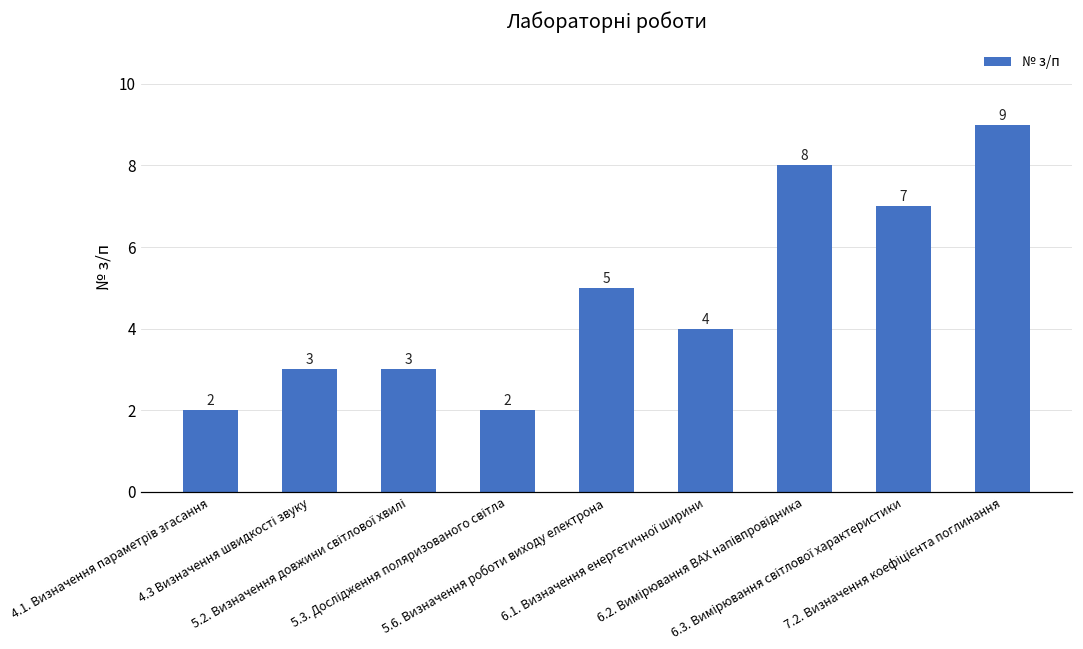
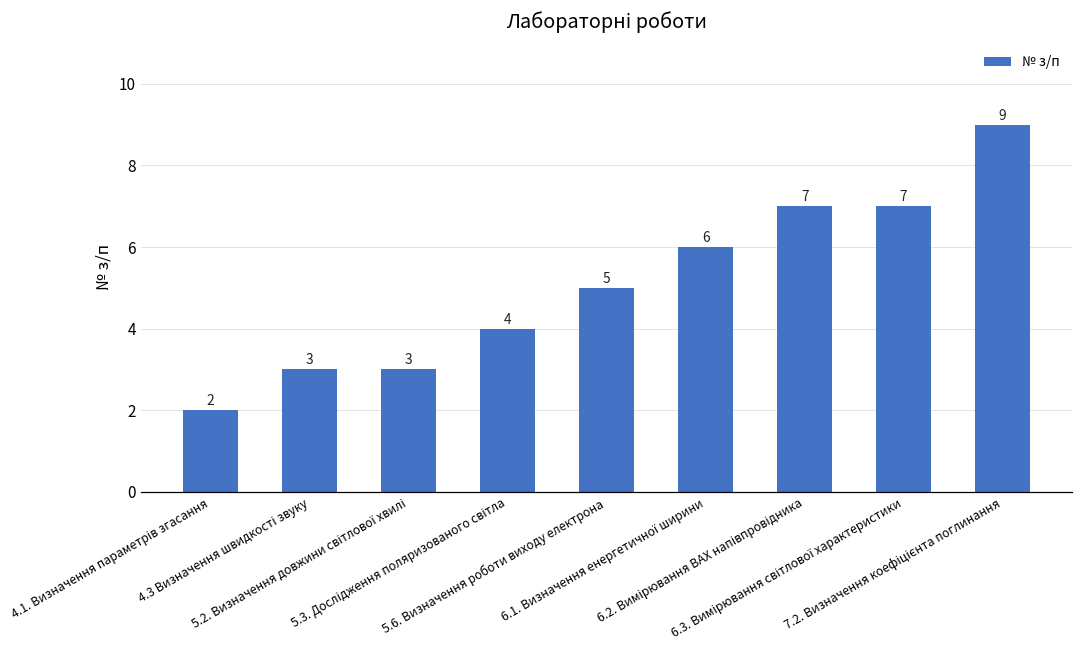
5.3. Дослідження поляризованого світла: 2 -> 4
6.1. Визначення енергетичної ширини: 4 -> 6
6.2. Вимірювання ВАХ напівпровідника: 8 -> 7
